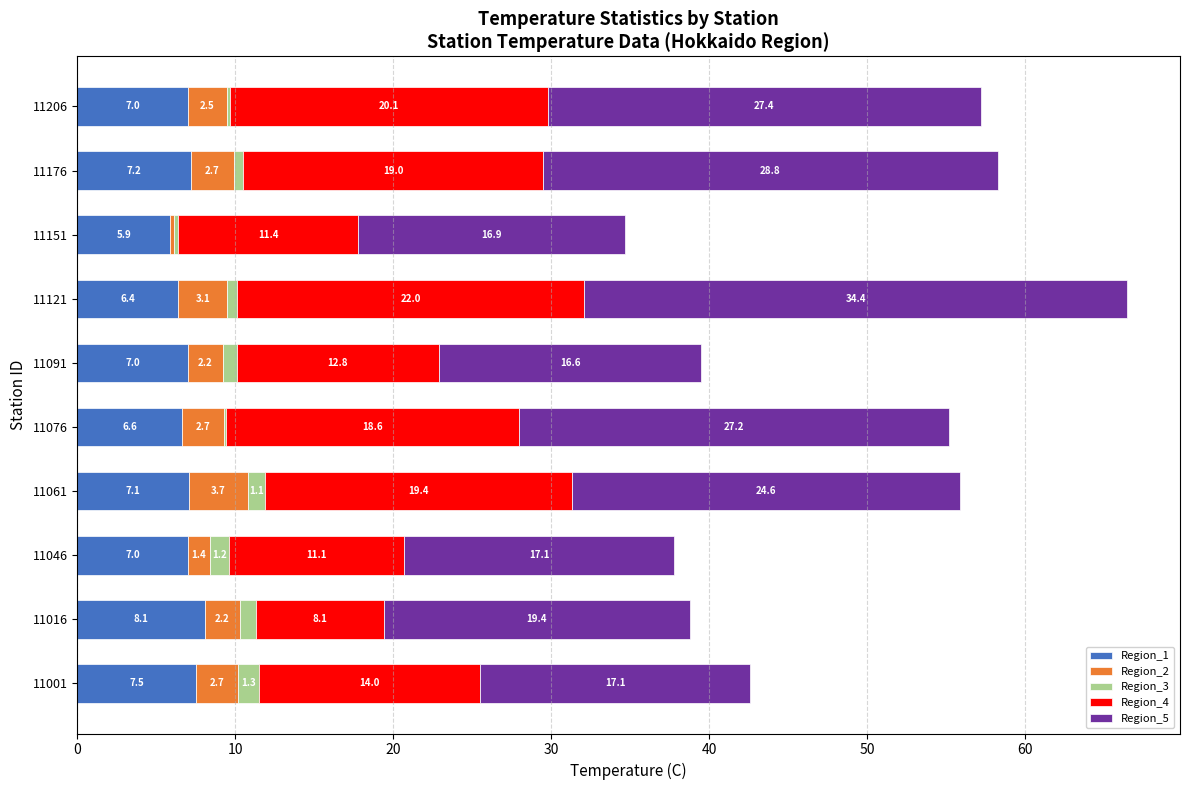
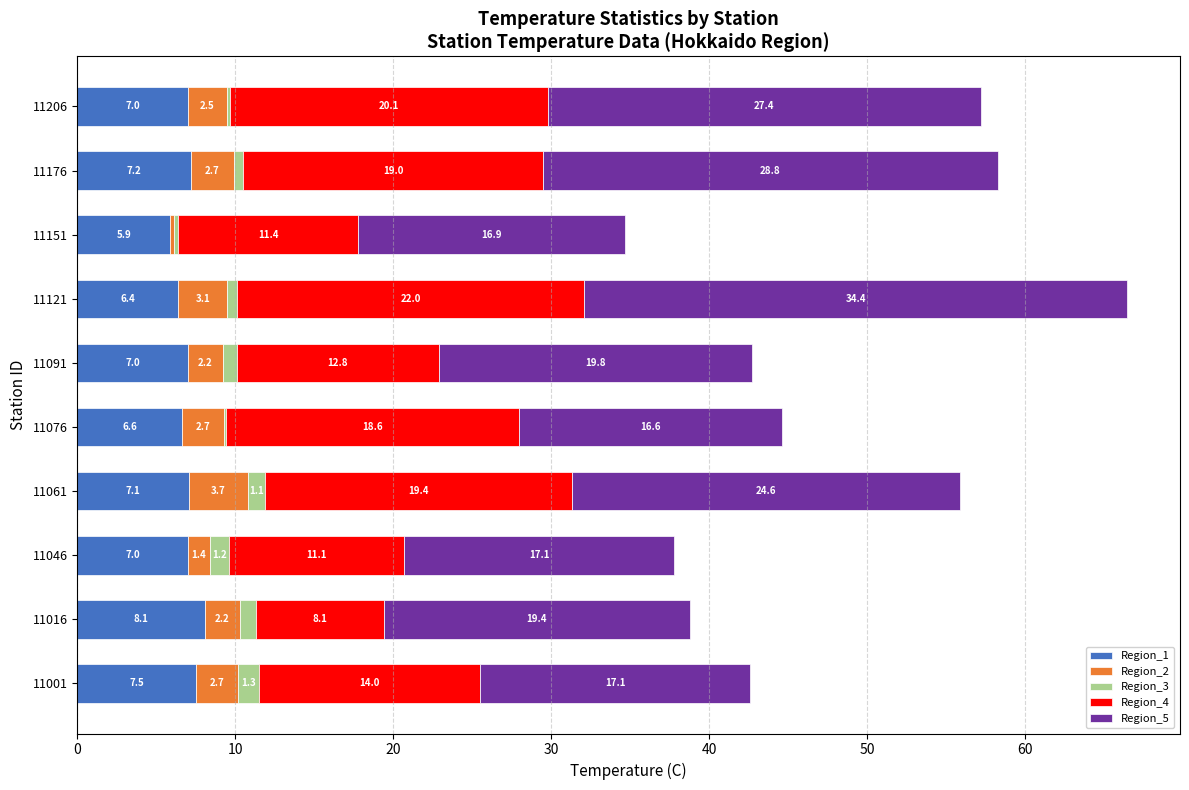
Region_5, 11091: 16.6 -> 19.8
Region_5, 11076: 27.2 -> 16.6
